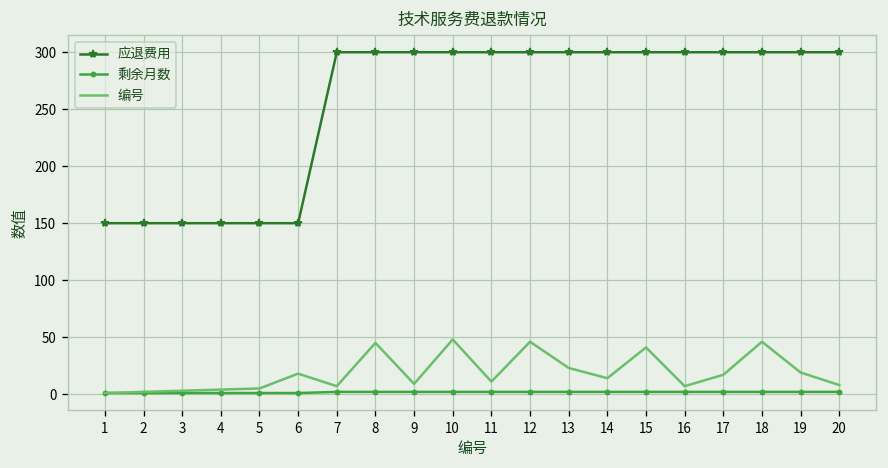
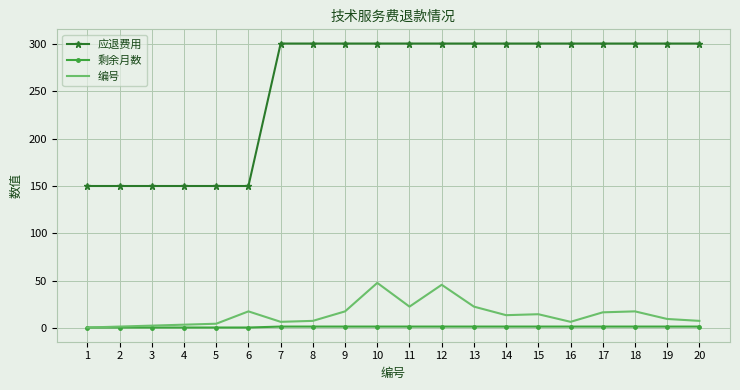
编号, 8: 50 -> 10
编号, 9: 10 -> 20
编号, 11: 10 -> 20
编号, 15: 40 -> 20
编号, 18: 50 -> 20
编号, 19: 20 -> 10
